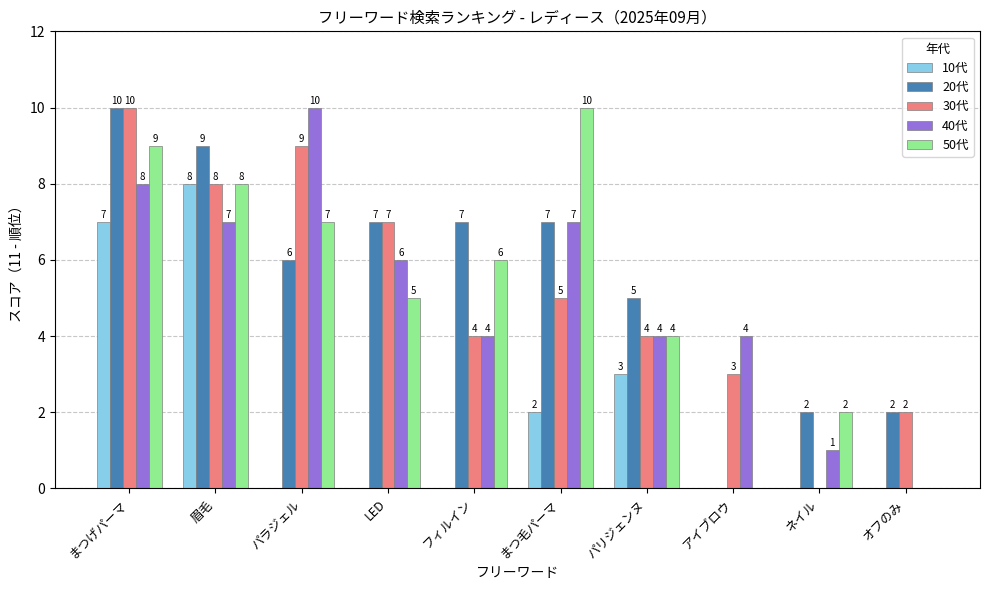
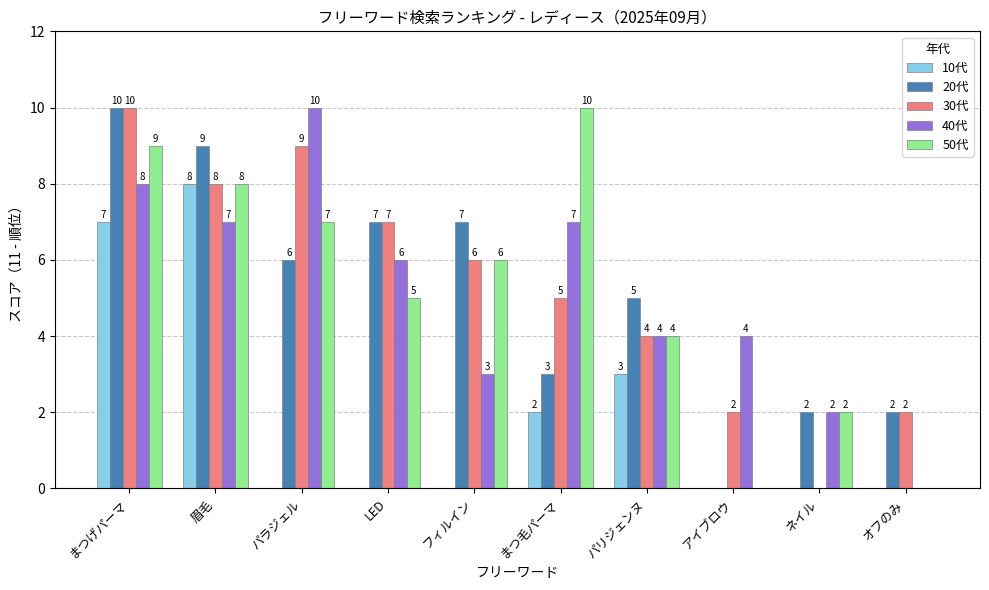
30代, フィルイン: 4 -> 6
40代, フィルイン: 4 -> 3
20代, まつ毛パーマ: 7 -> 3
30代, アイブロウ: 3 -> 2
40代, ネイル: 1 -> 2
